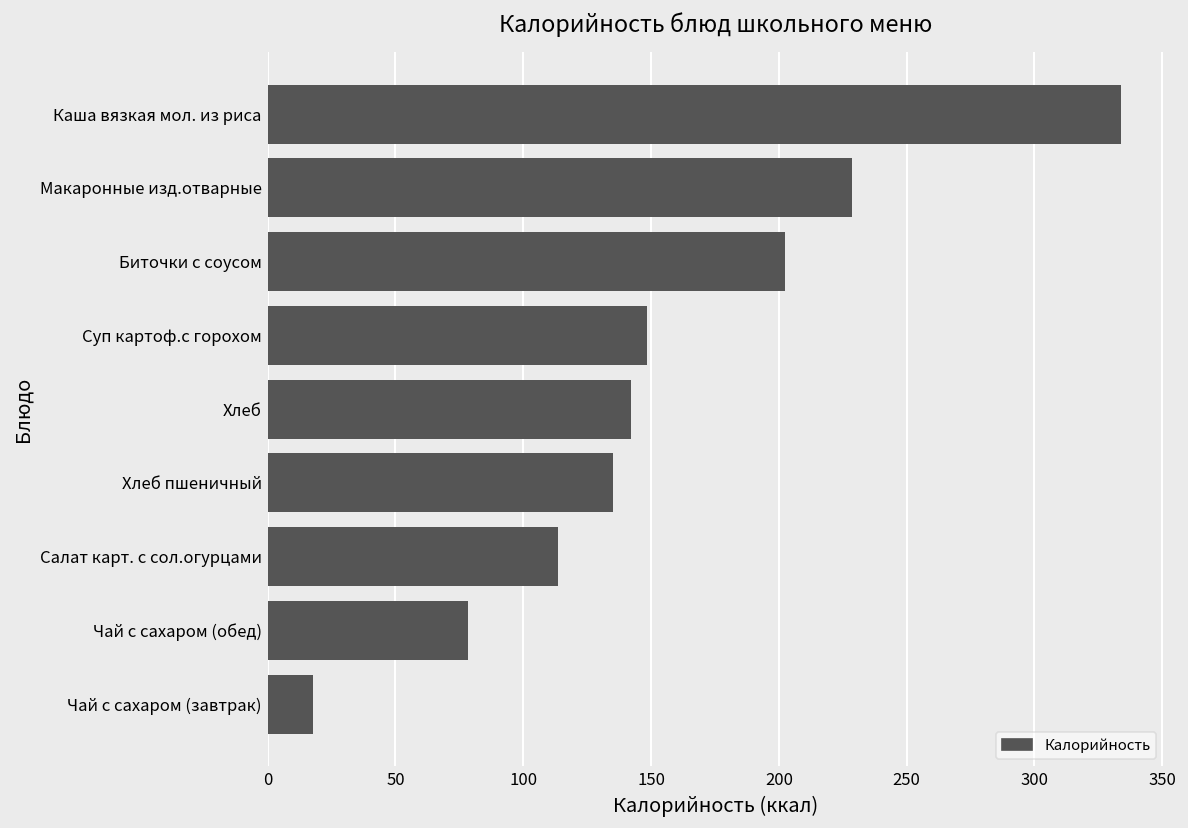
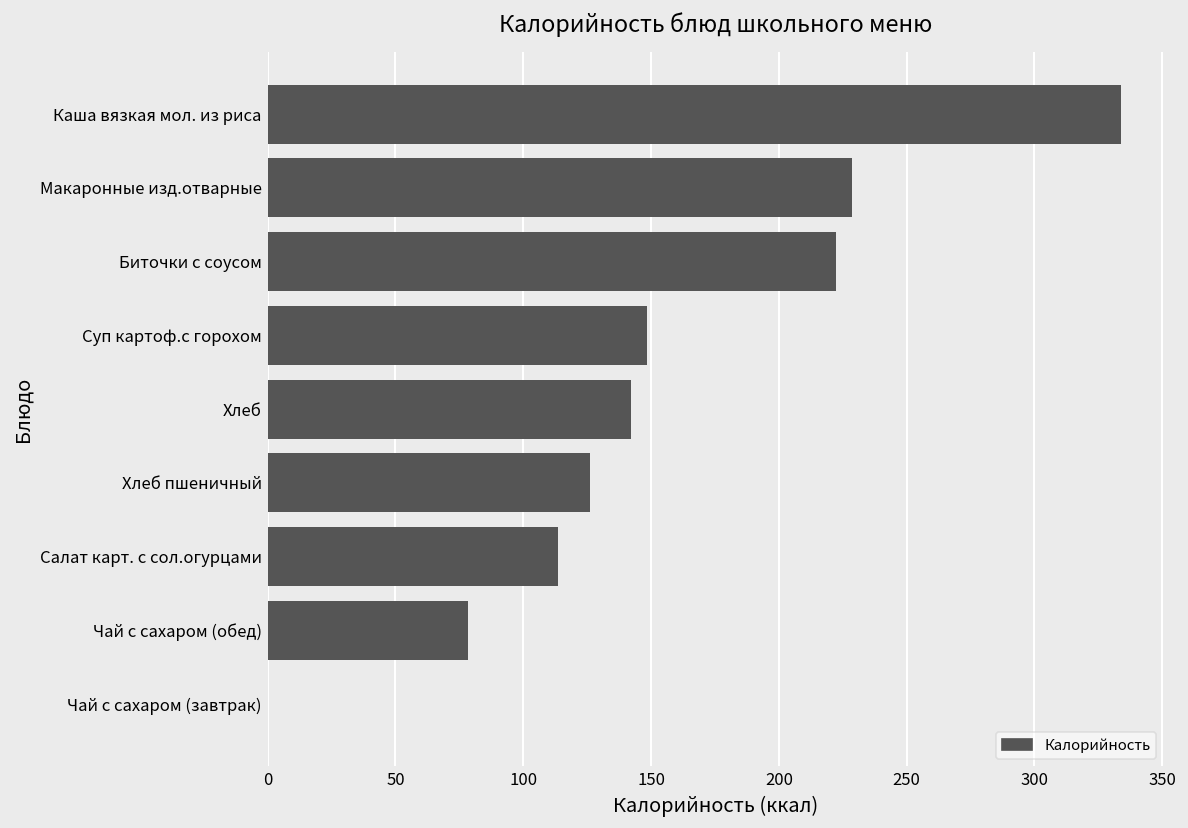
Биточки с соусом: 203 -> 222
Хлеб пшеничный: 135 -> 126
Чай с сахаром (завтрак): 18 -> 0
